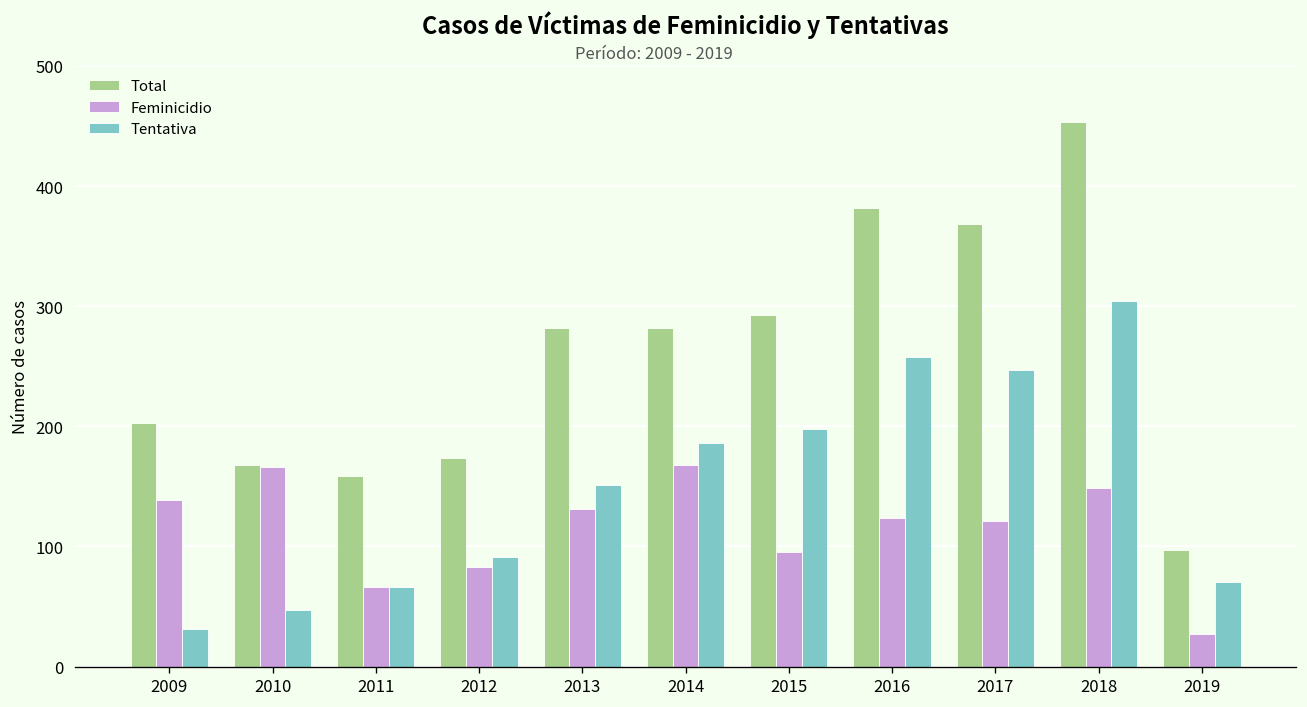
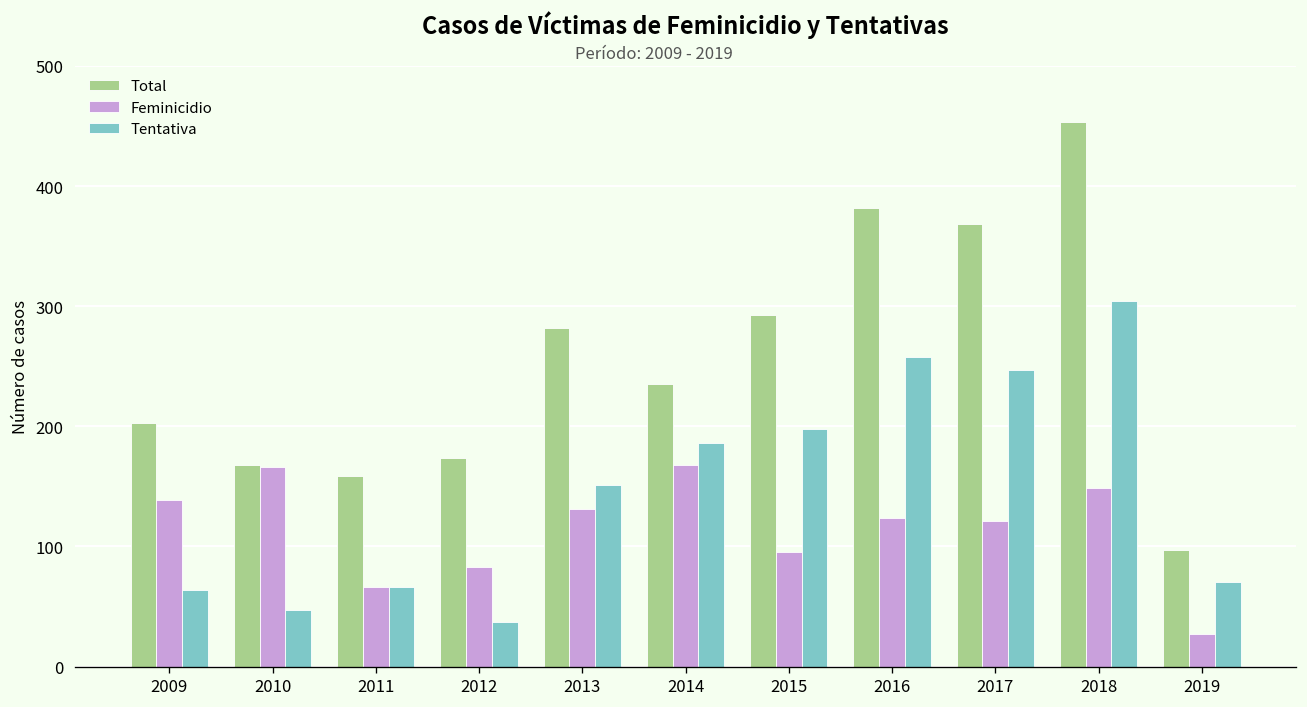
Tentativa, 2009: 31 -> 64
Tentativa, 2012: 91 -> 37
Total, 2014: 282 -> 235
